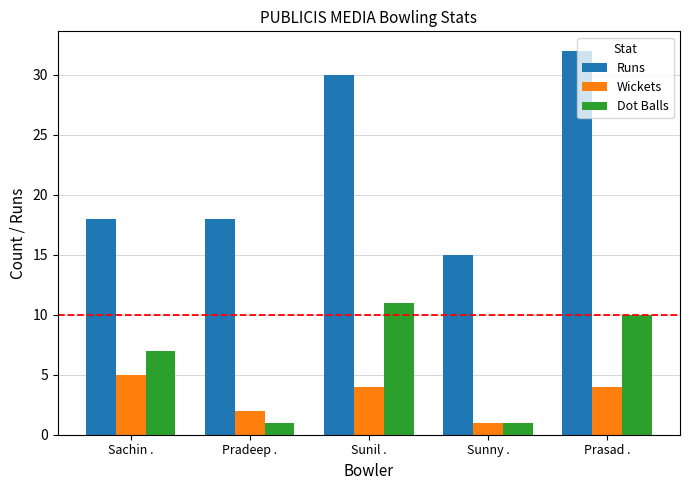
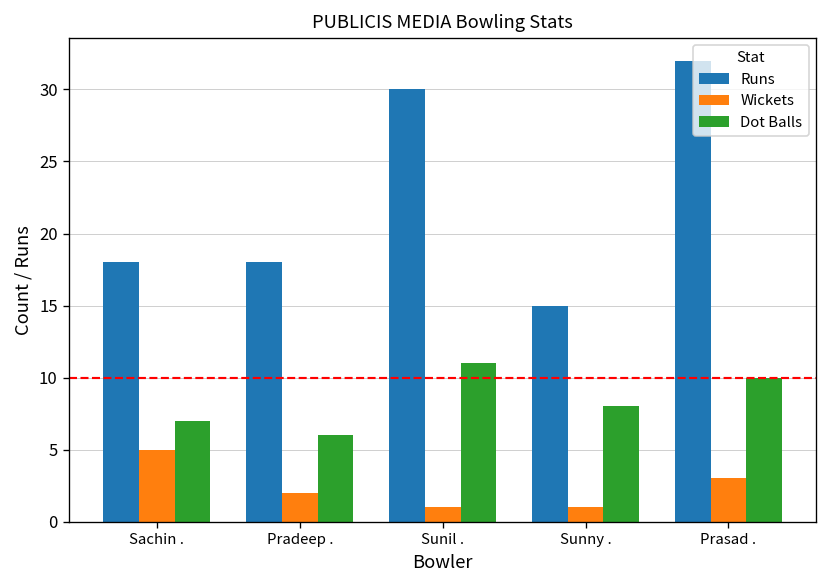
Dot Balls, Pradeep .: 1 -> 6
Wickets, Sunil .: 4 -> 1
Dot Balls, Sunny .: 1 -> 8
Wickets, Prasad .: 4 -> 3
